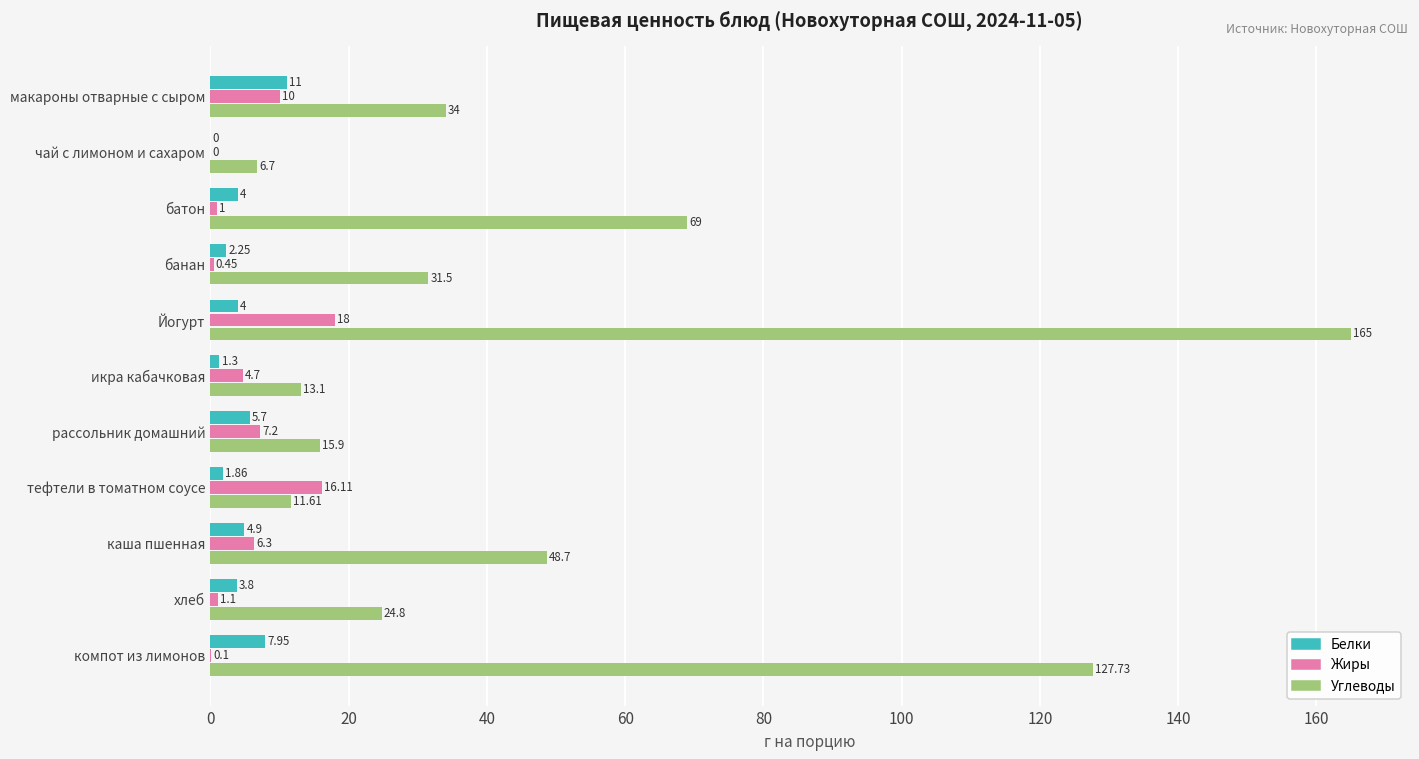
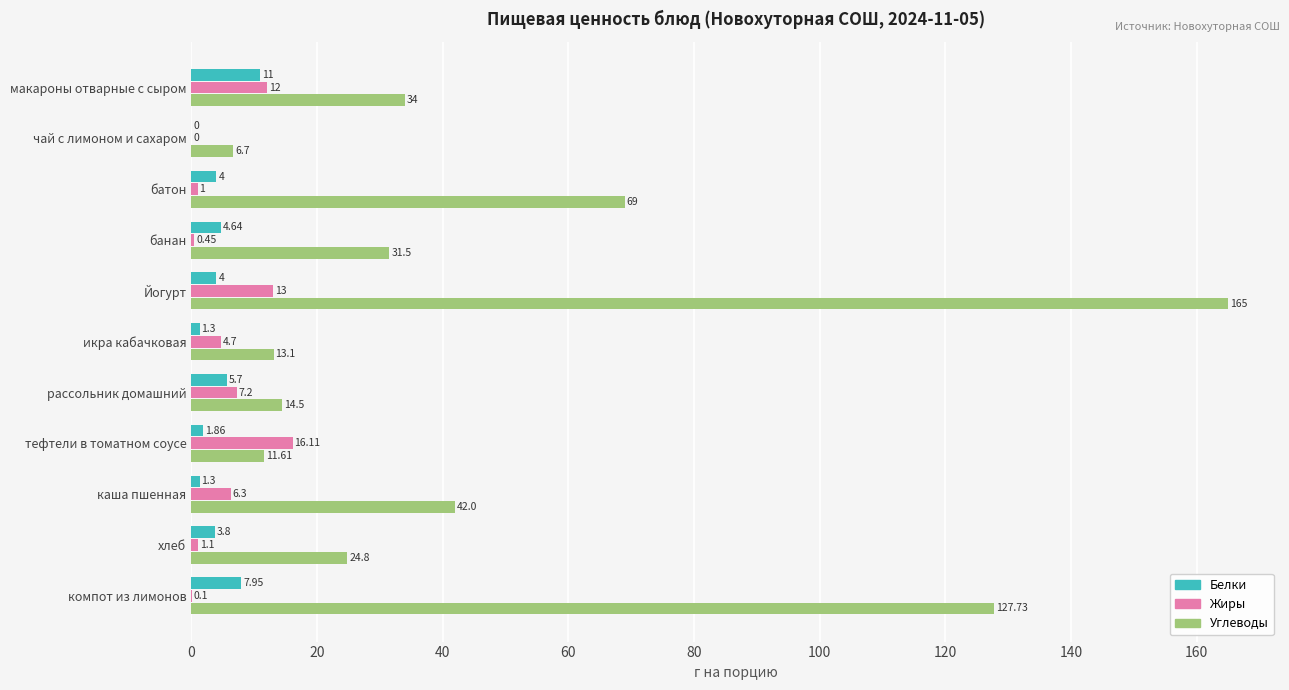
Жиры, макароны отварные с сыром: 10 -> 12
Белки, банан: 2.25 -> 4.64
Жиры, Йогурт: 18 -> 13
Углеводы, рассольник домашний: 15.9 -> 14.5
Белки, каша пшенная: 4.9 -> 1.3
Углеводы, каша пшенная: 48.7 -> 42.0
